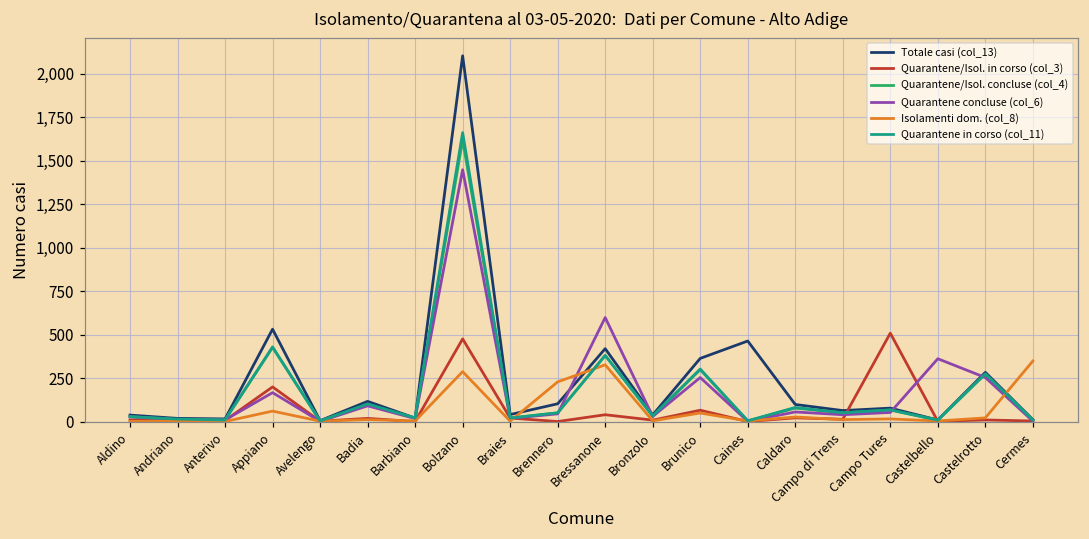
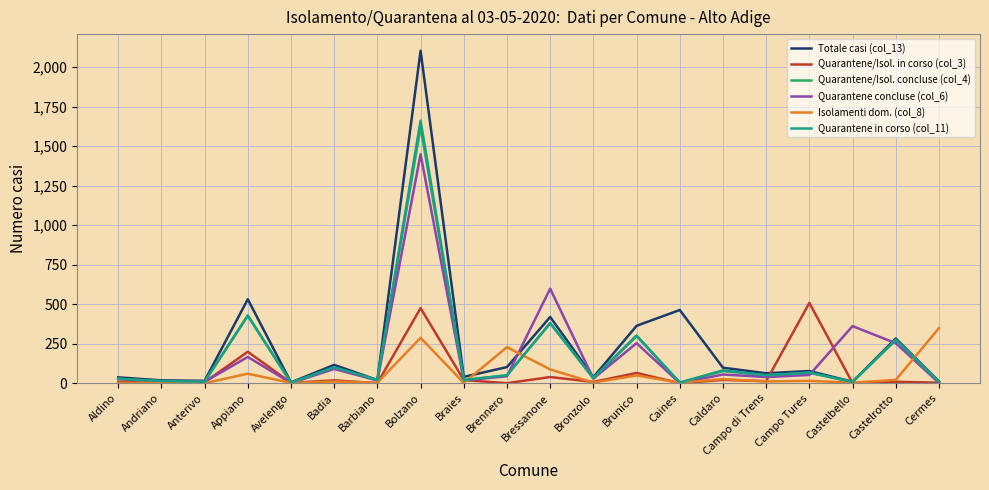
Isolamenti dom. (col_8), Bressanone: 330 -> 90
